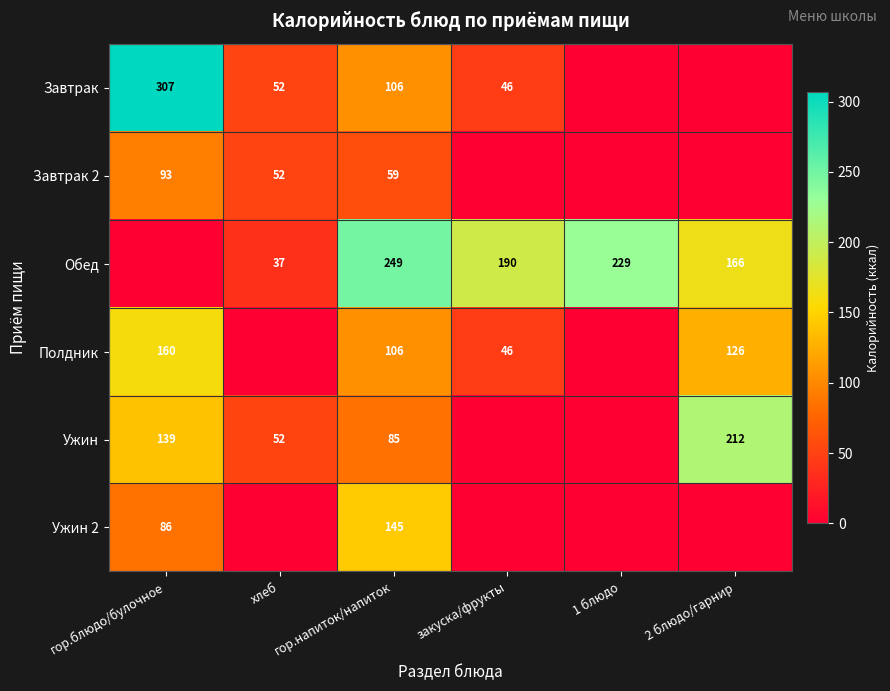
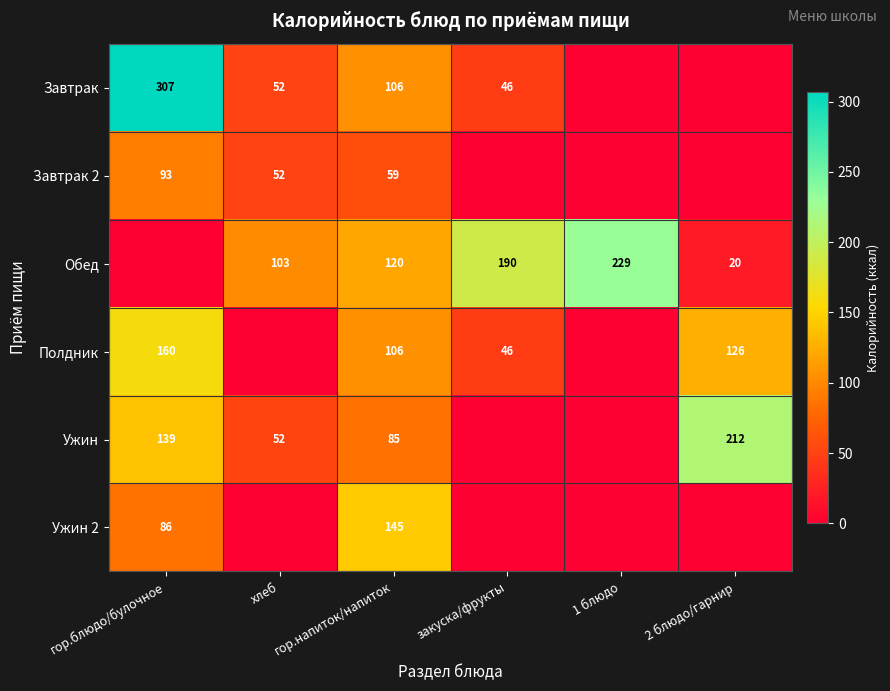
Обед, хлеб: 37 -> 103
Обед, гор.напиток/напиток: 249 -> 120
Обед, 2 блюдо/гарнир: 166 -> 20
